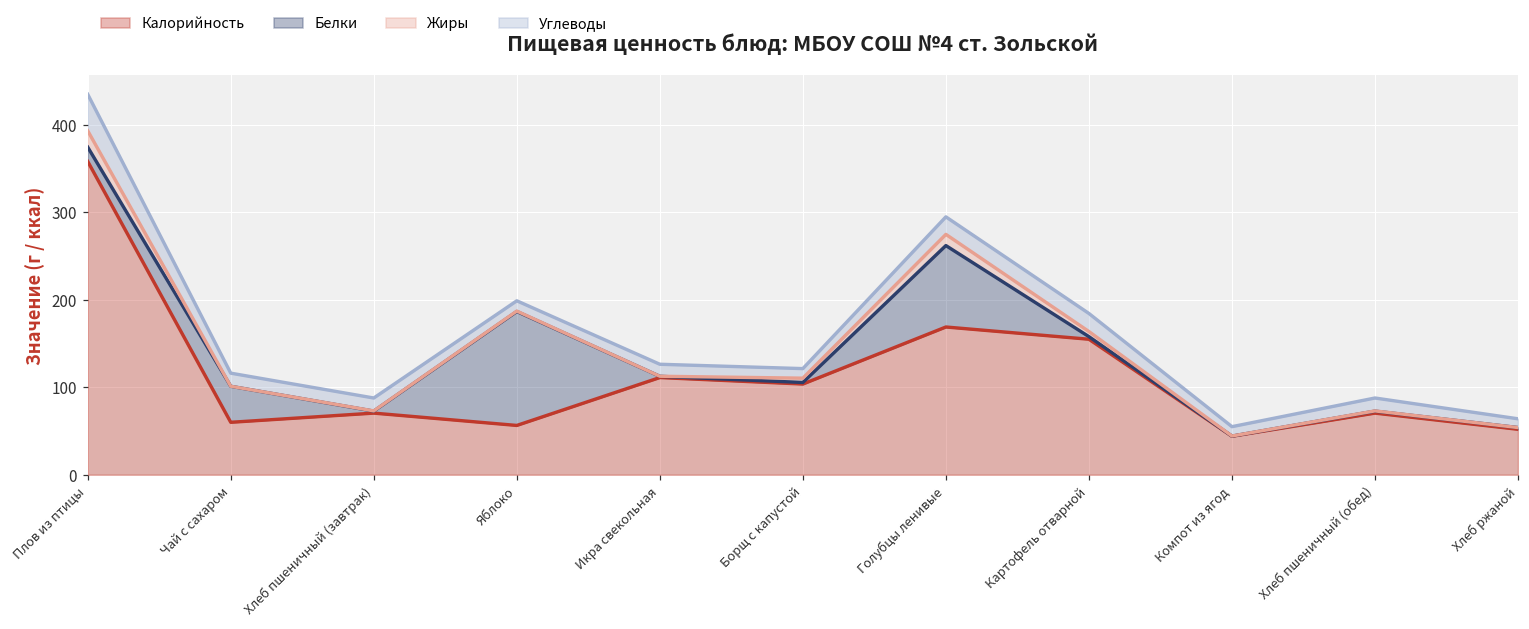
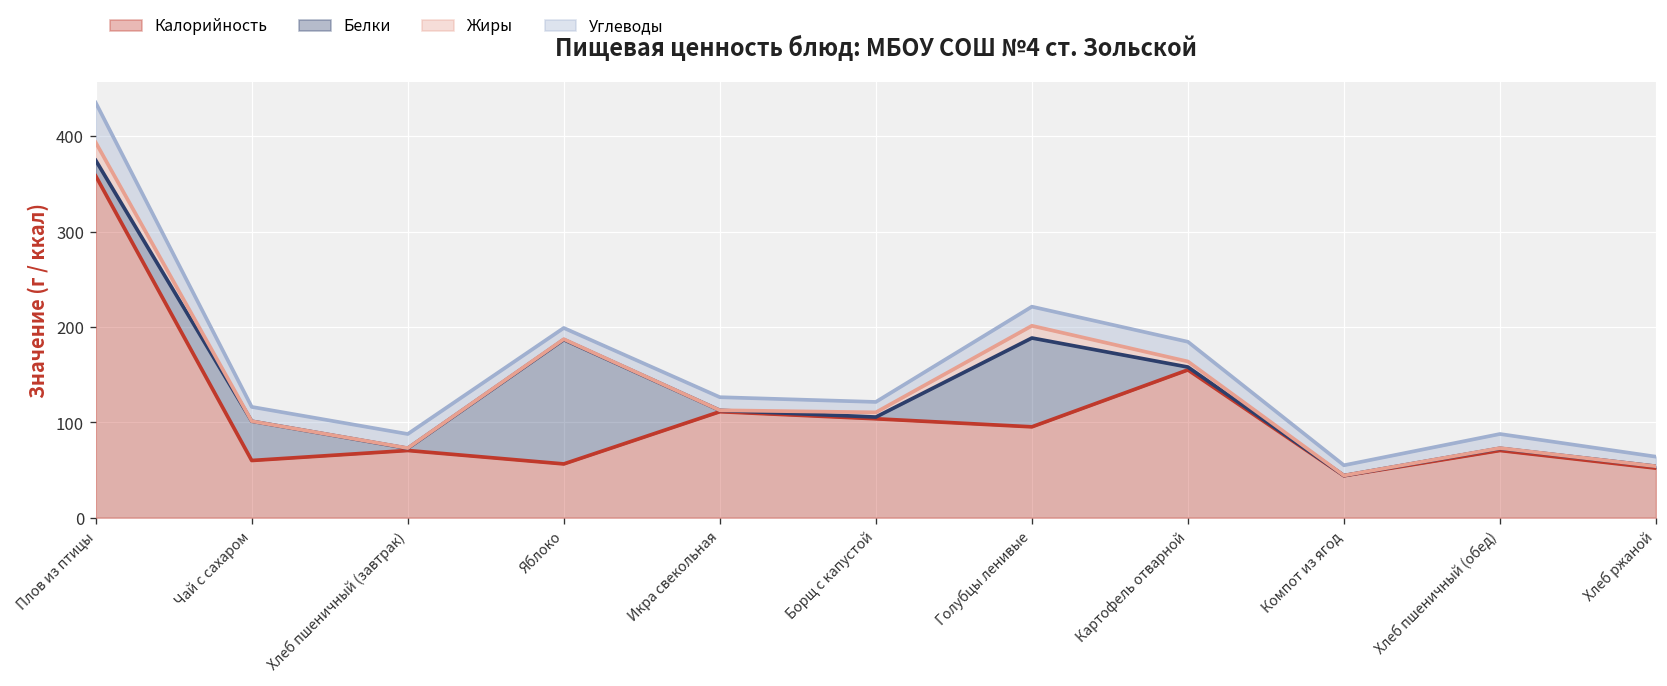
Калорийность, Голубцы ленивые: 170 -> 100
